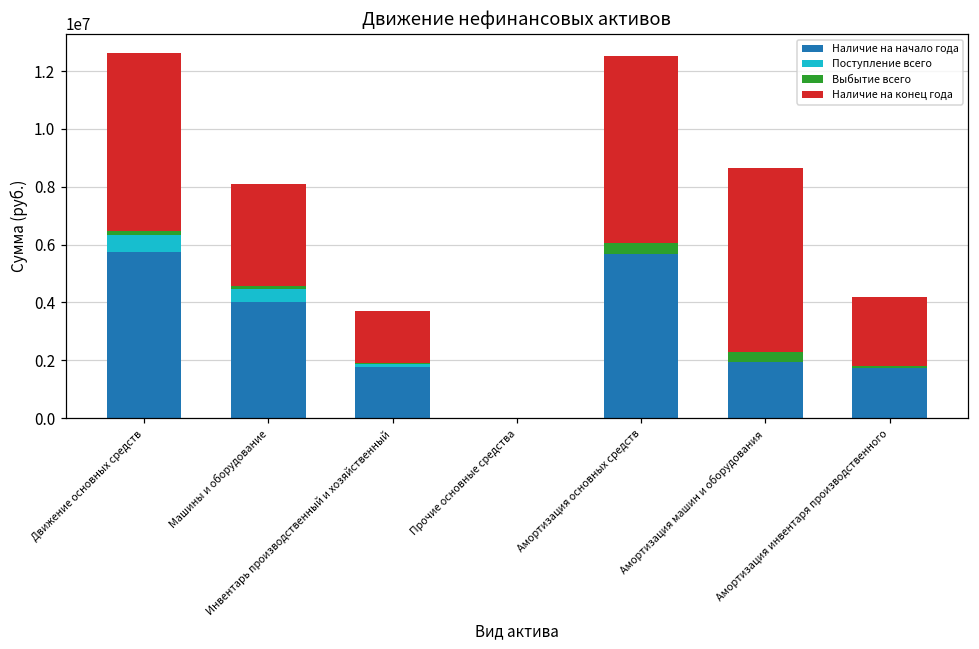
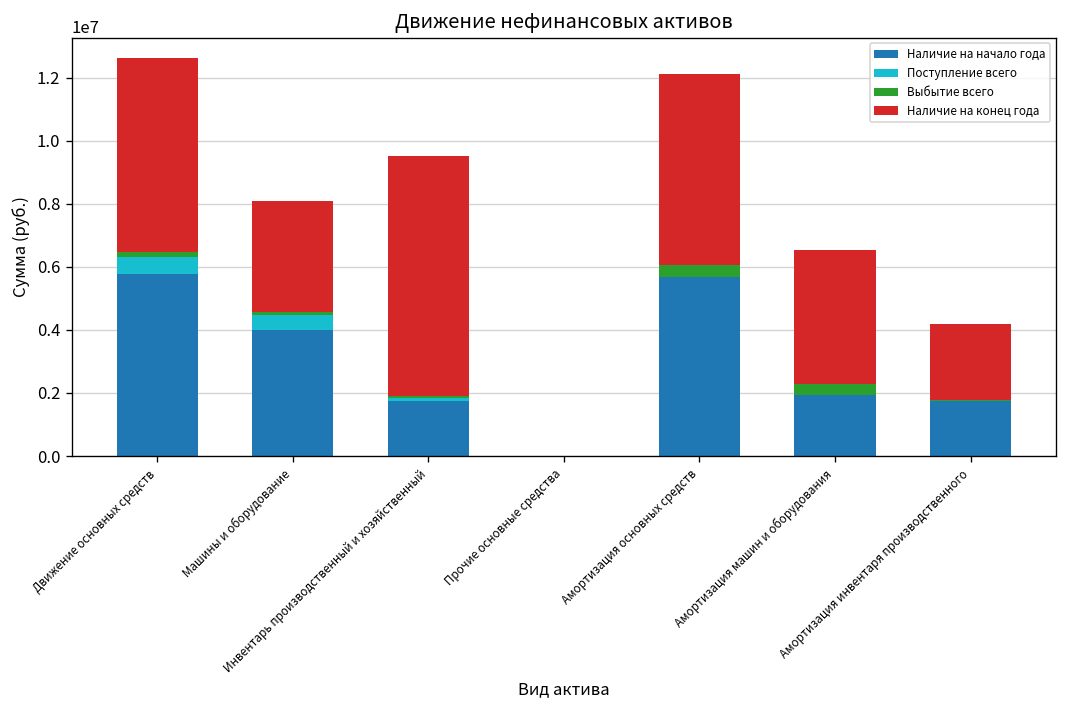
Наличие на конец года, Инвентарь производственный и хозяйственный: 1800000 -> 7600000
Наличие на конец года, Амортизация основных средств: 6500000 -> 6100000
Наличие на конец года, Амортизация машин и оборудования: 6400000 -> 4300000
